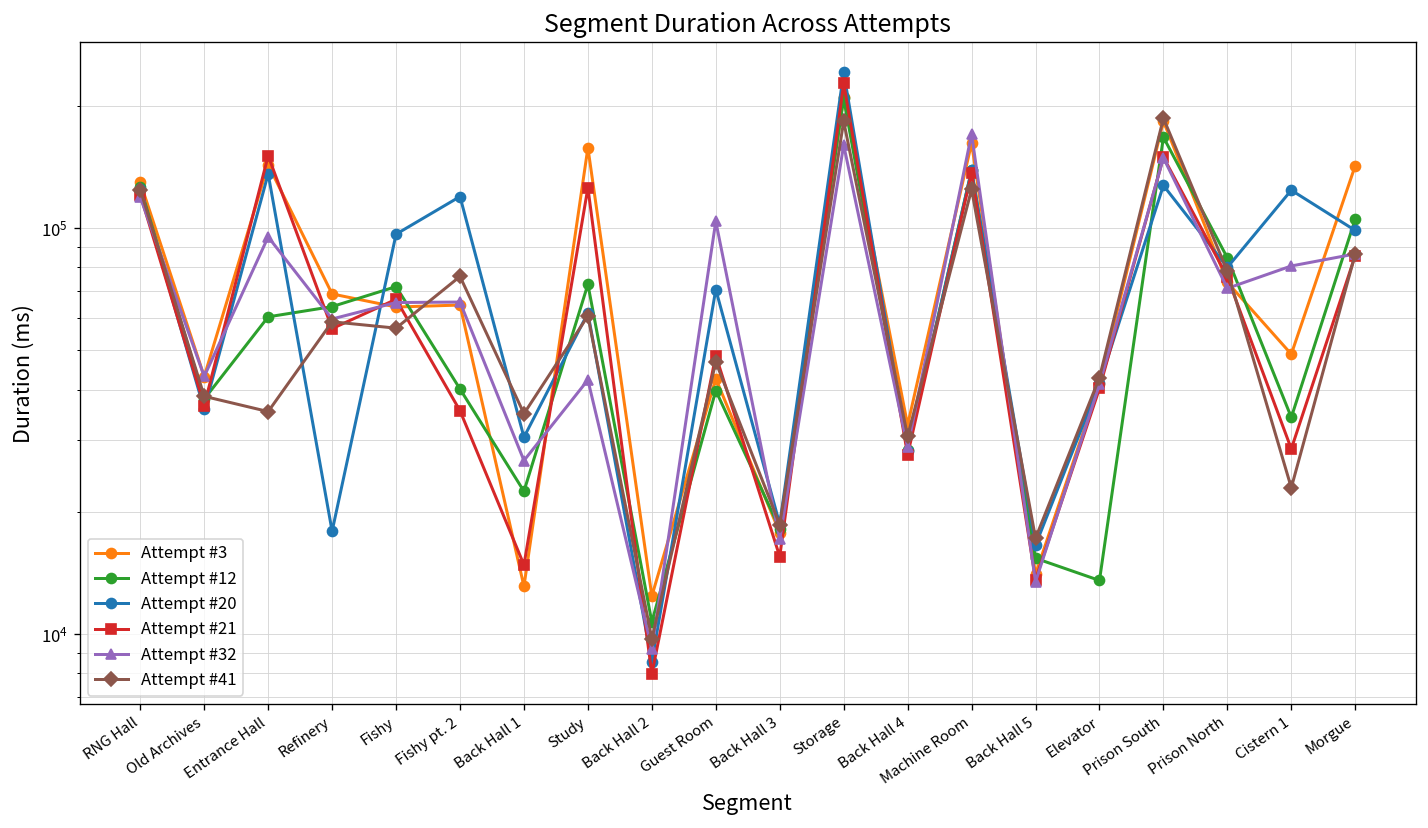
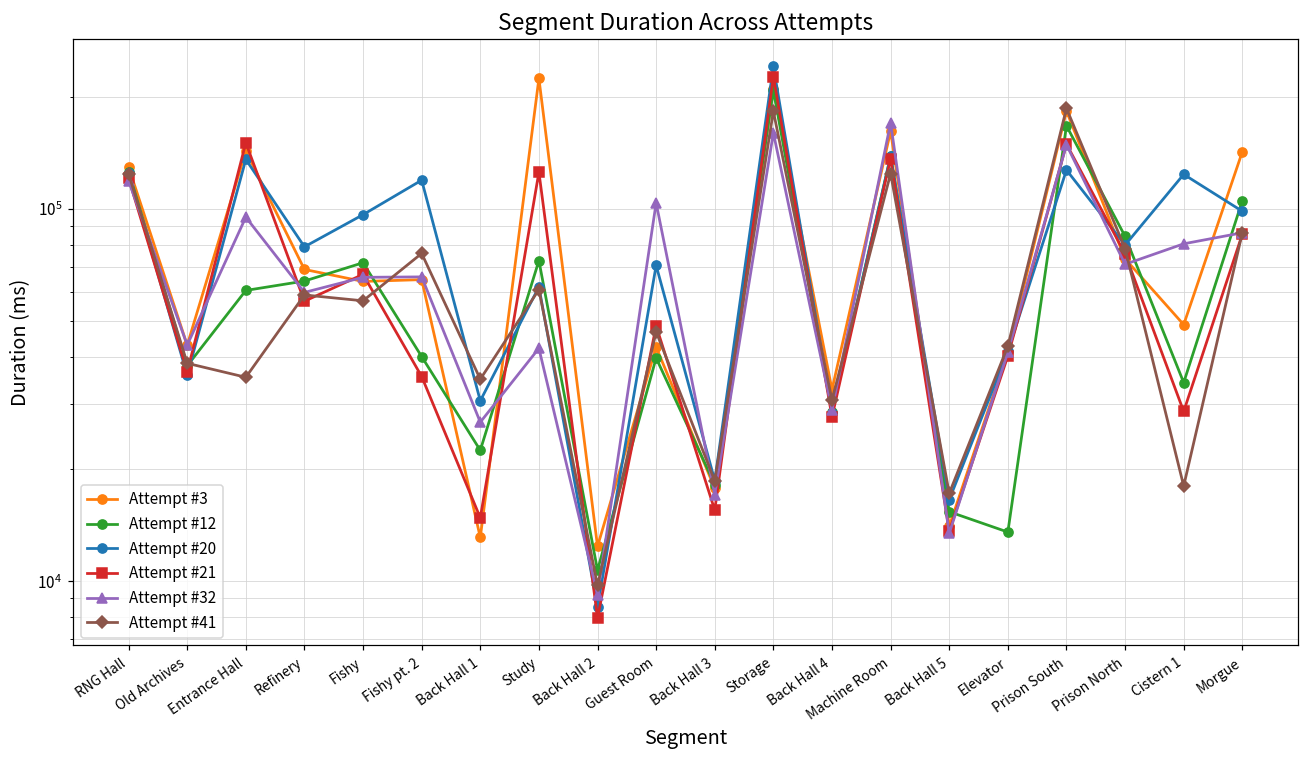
Attempt #20, Refinery: 18000 -> 79000
Attempt #3, Study: 160000 -> 220000
Attempt #41, Cistern 1: 23000 -> 18000
